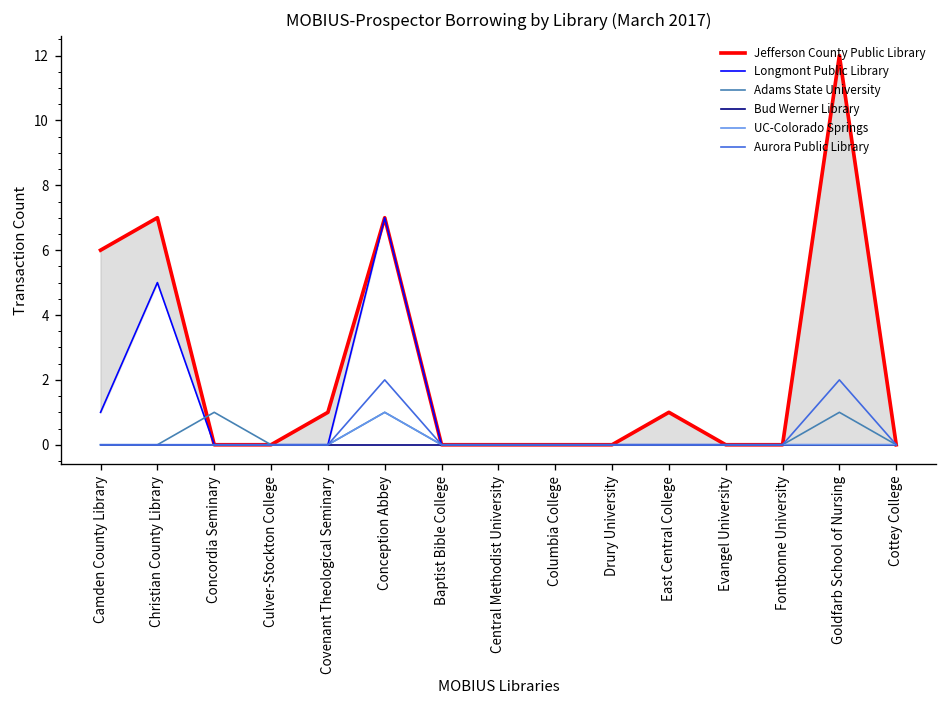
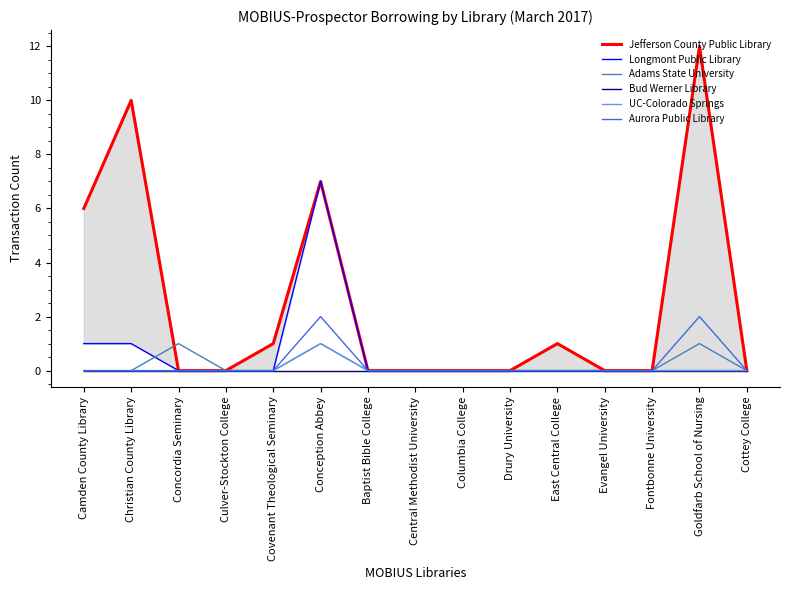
Jefferson County Public Library, Christian County Library: 7 -> 10
Longmont Public Library, Christian County Library: 5 -> 1
